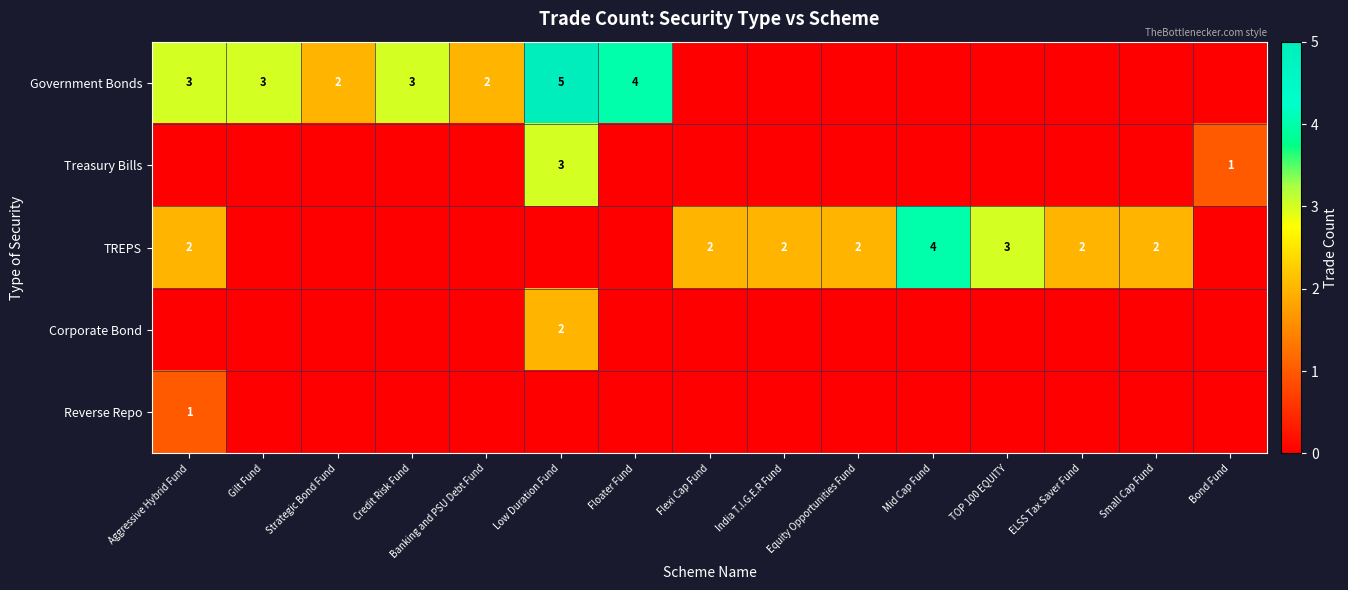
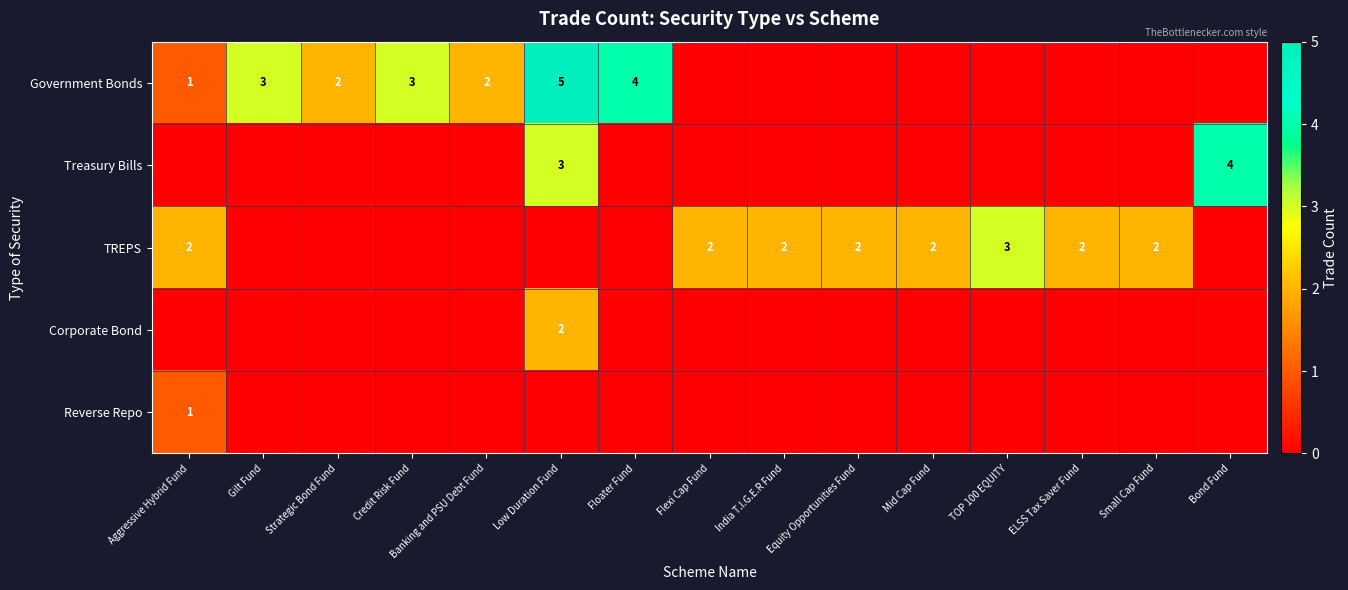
Government Bonds, Aggressive Hybrid Fund: 3 -> 1
Treasury Bills, Bond Fund: 1 -> 4
TREPS, Mid Cap Fund: 4 -> 2
